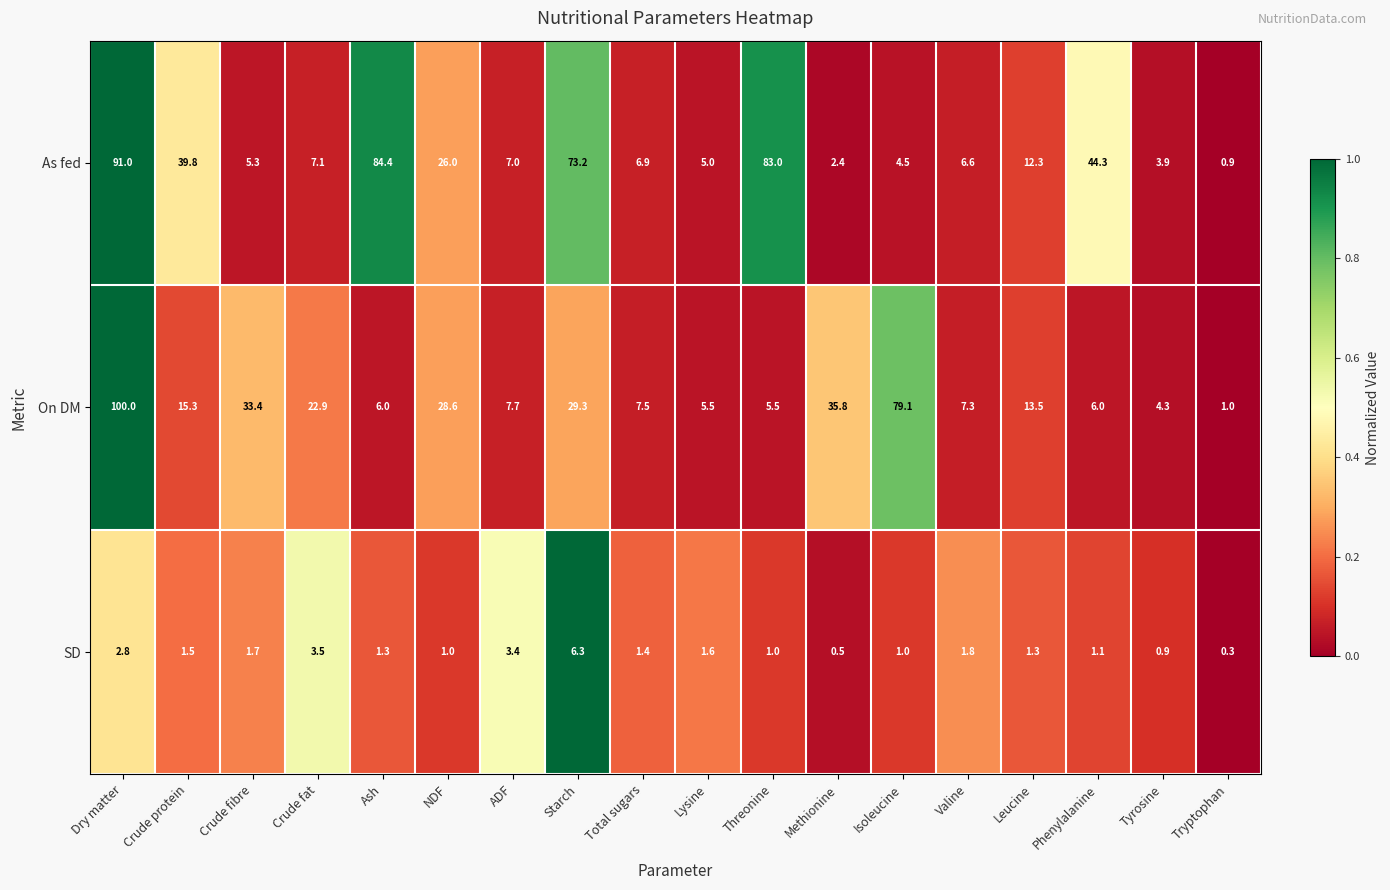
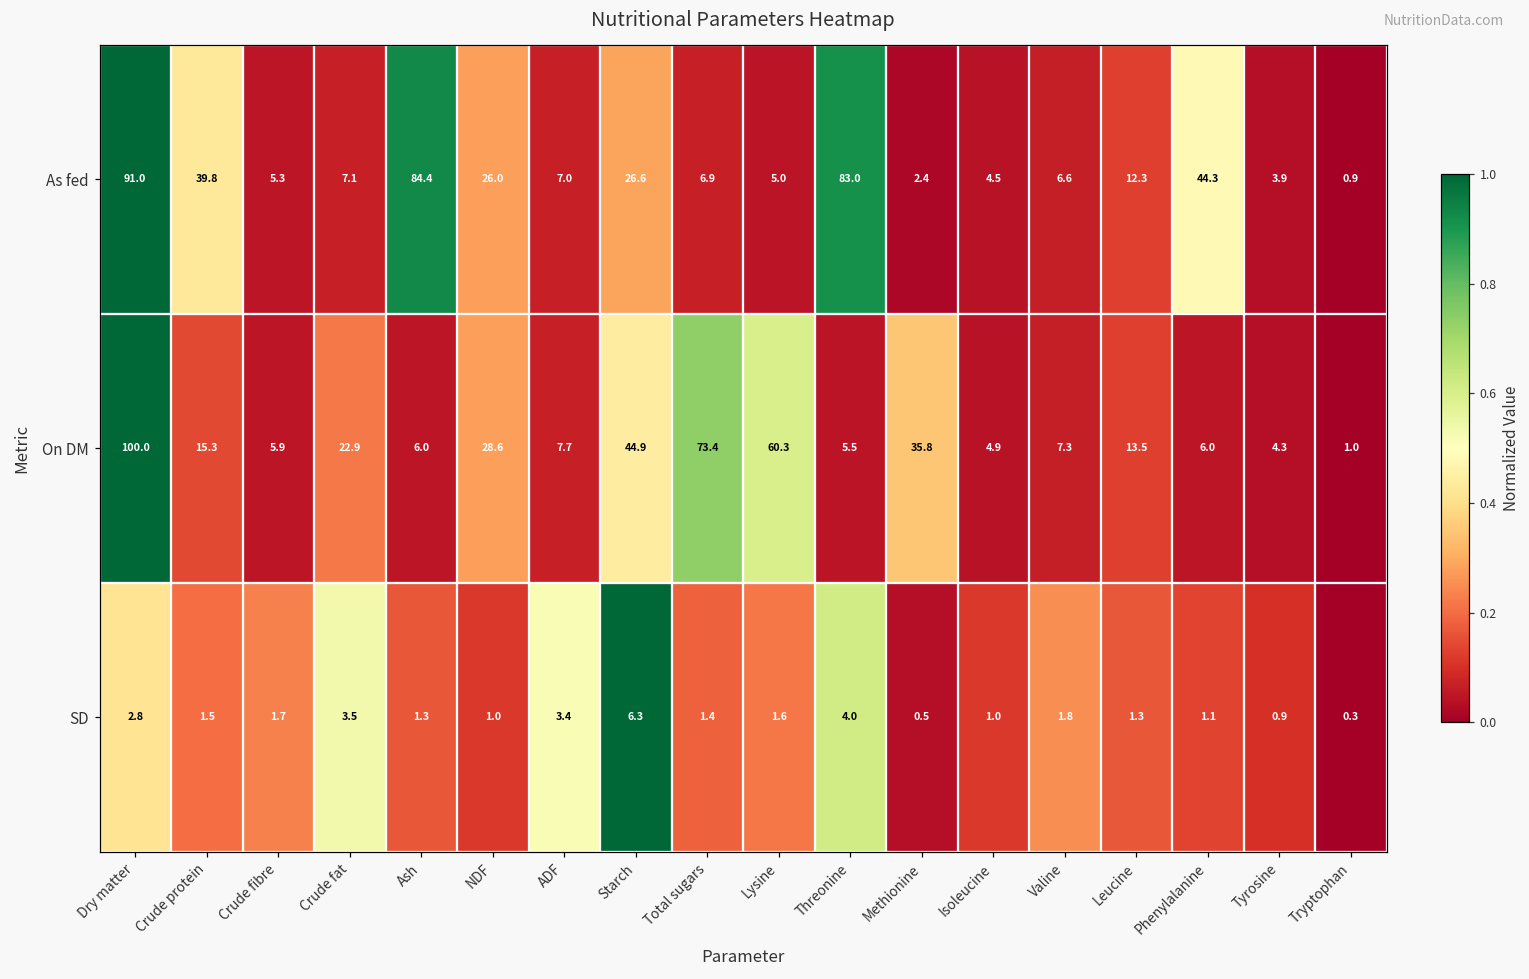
As fed, Starch: 73.2 -> 26.6
On DM, Crude fibre: 33.4 -> 5.9
On DM, Starch: 29.3 -> 44.9
On DM, Total sugars: 7.5 -> 73.4
On DM, Lysine: 5.5 -> 60.3
On DM, Isoleucine: 79.1 -> 4.9
SD, Threonine: 1.0 -> 4.0
